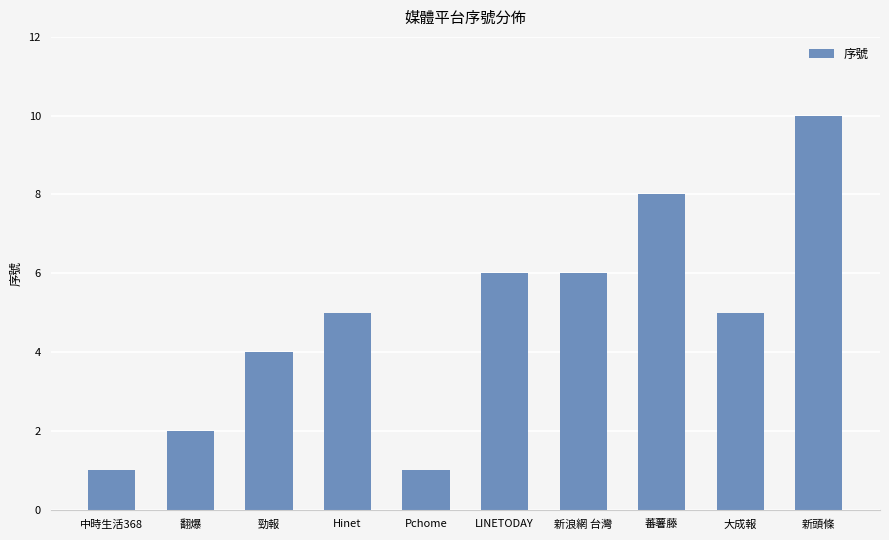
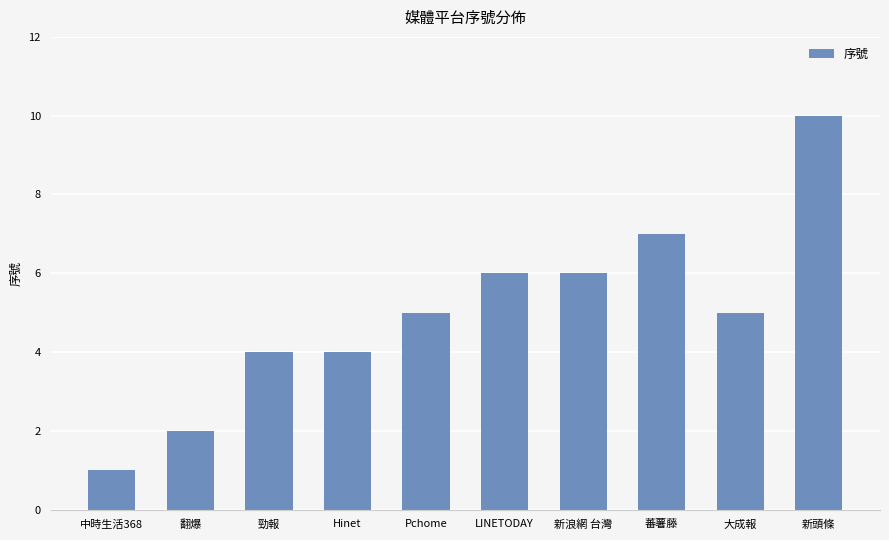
Hinet: 5 -> 4
Pchome: 1 -> 5
蕃薯藤: 8 -> 7
